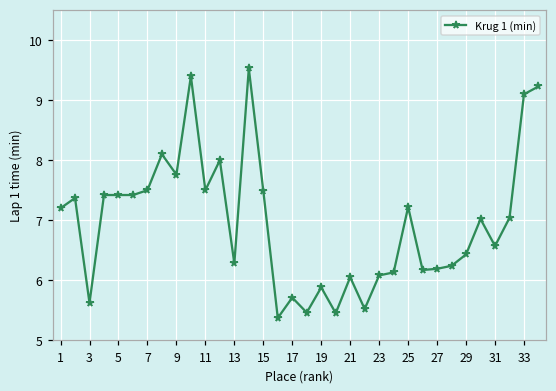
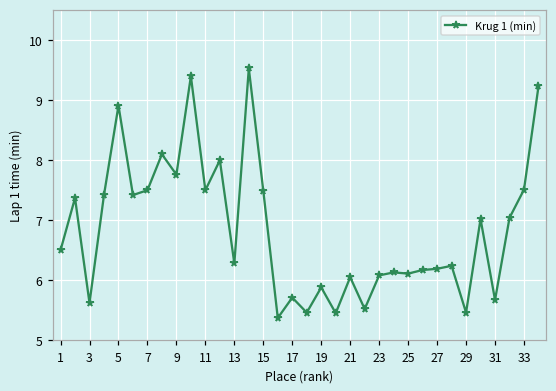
1: 7.2 -> 6.5
5: 7.4 -> 8.9
25: 7.2 -> 6.1
29: 6.4 -> 5.5
31: 6.6 -> 5.7
33: 9.1 -> 7.5
